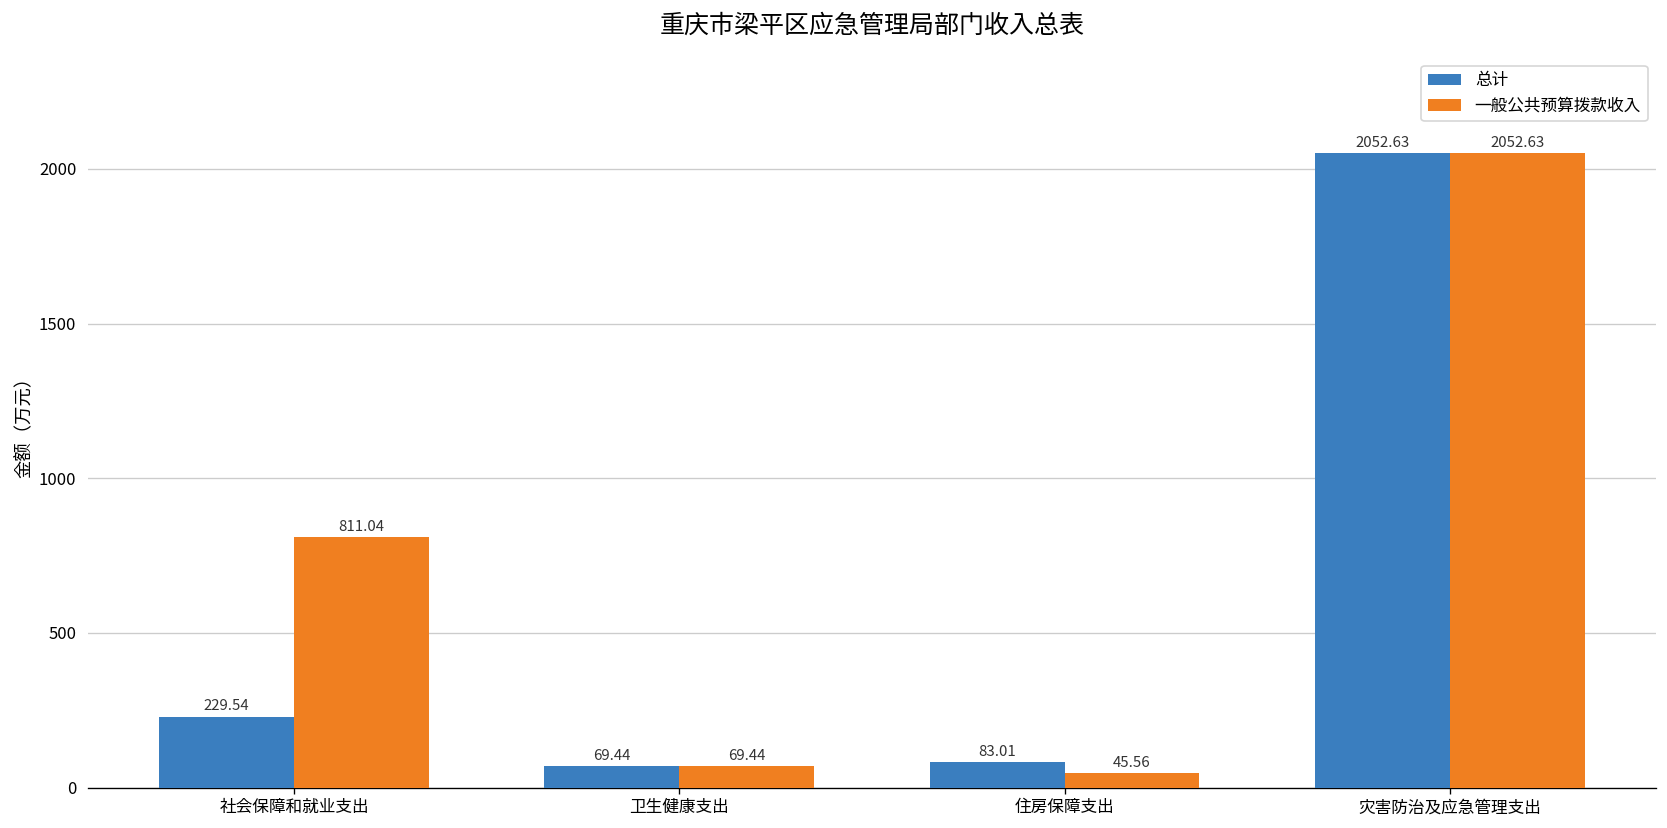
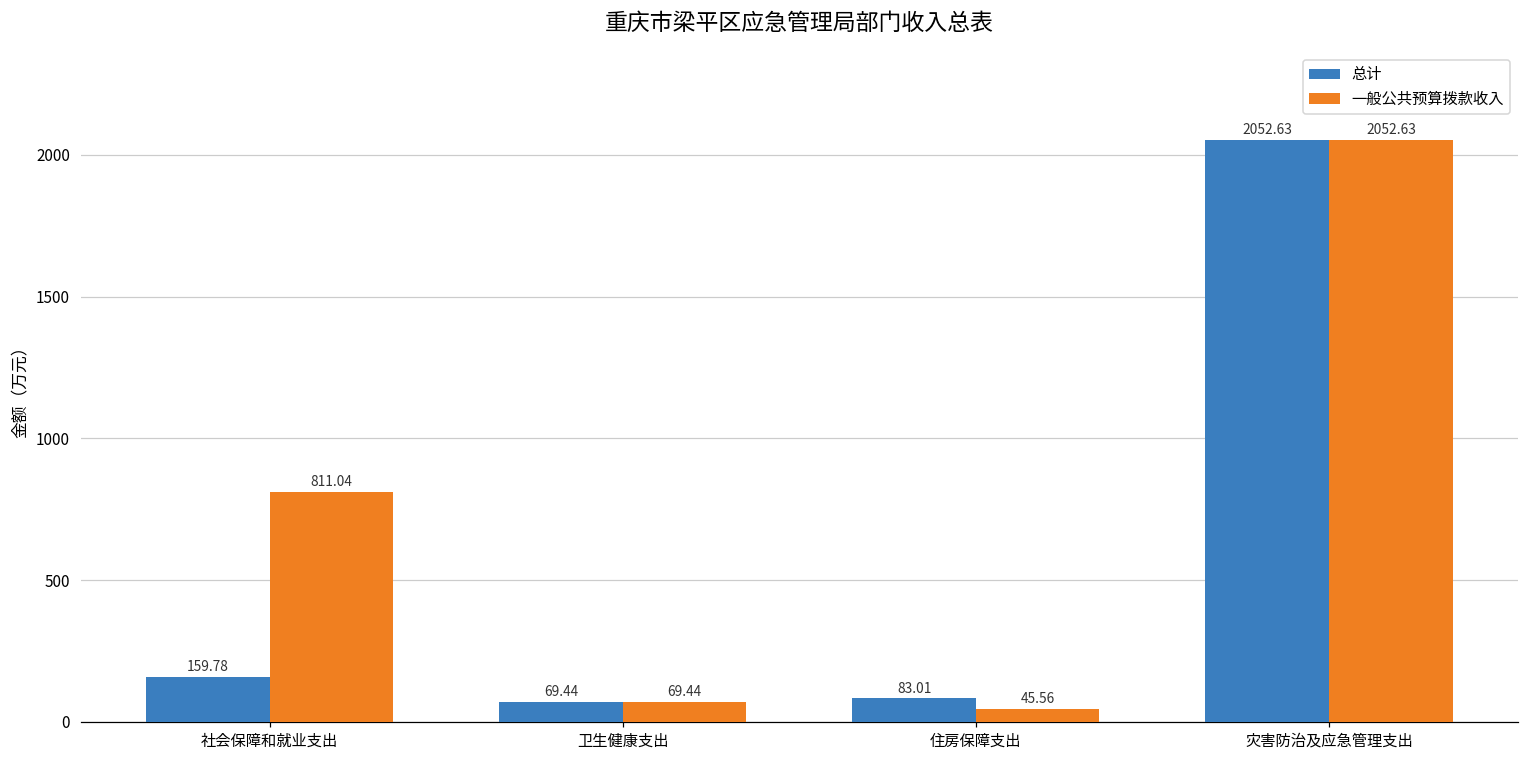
总计, 社会保障和就业支出: 229.54 -> 159.78
